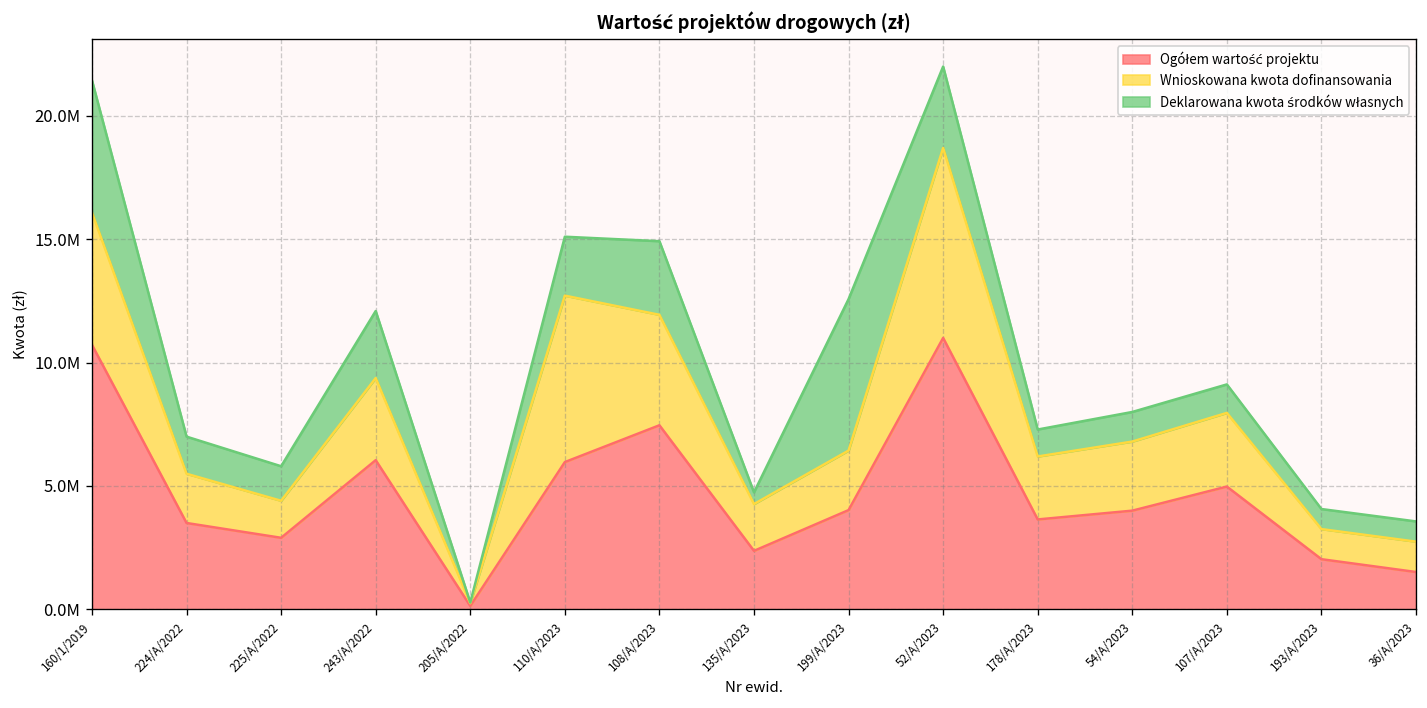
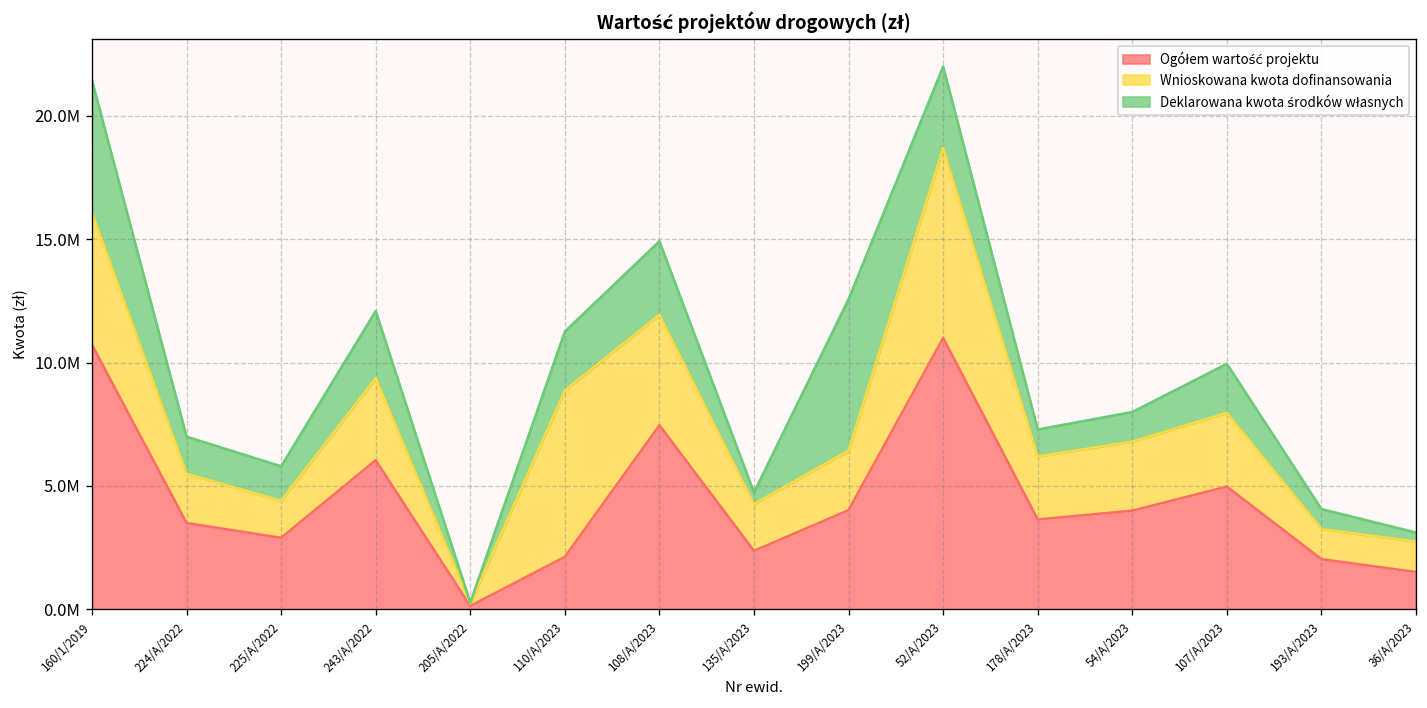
Ogółem wartość projektu, 110/A/2023: 6000000 -> 2100000
Deklarowana kwota środków własnych, 107/A/2023: 1200000 -> 2000000
Deklarowana kwota środków własnych, 36/A/2023: 800000 -> 400000
